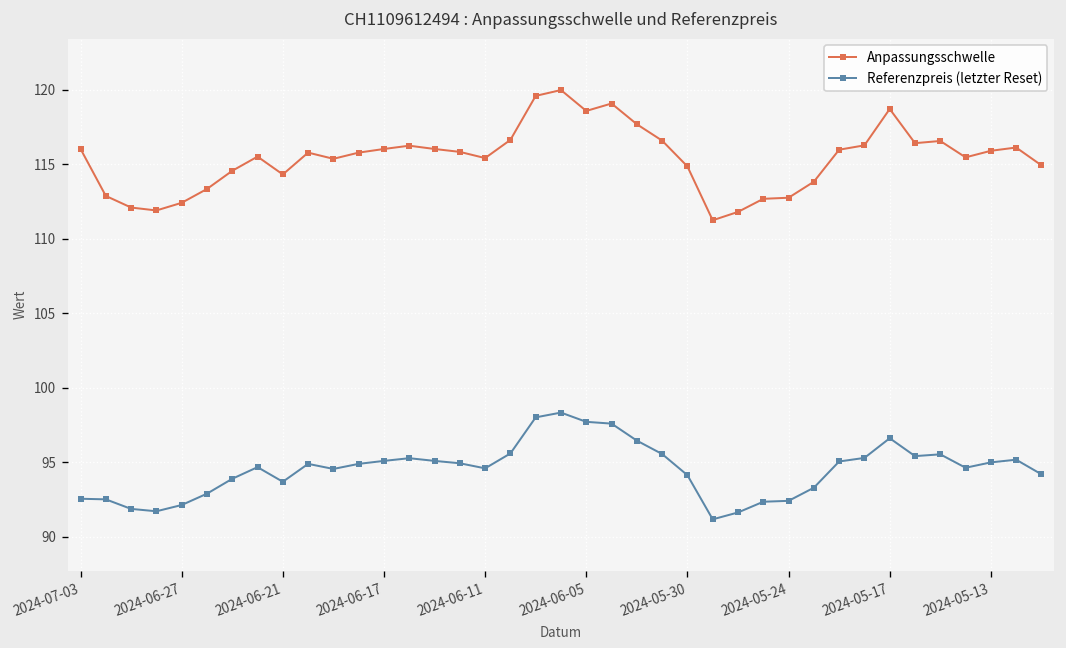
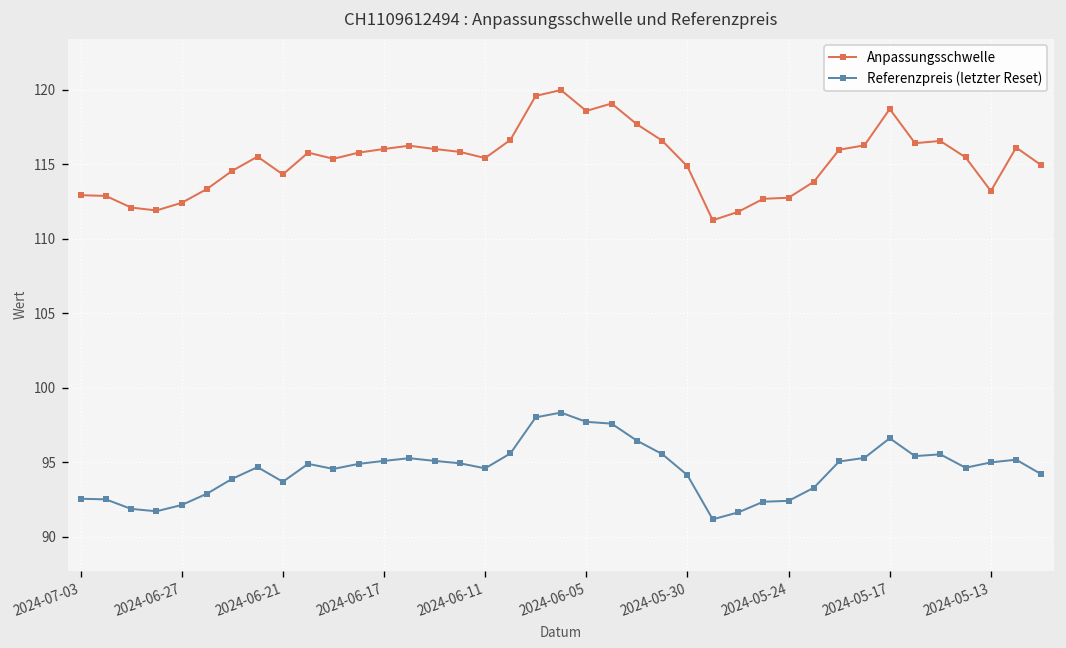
Anpassungsschwelle, 2024-07-03: 116.0 -> 112.9
Anpassungsschwelle, 2024-05-13: 115.9 -> 113.2
